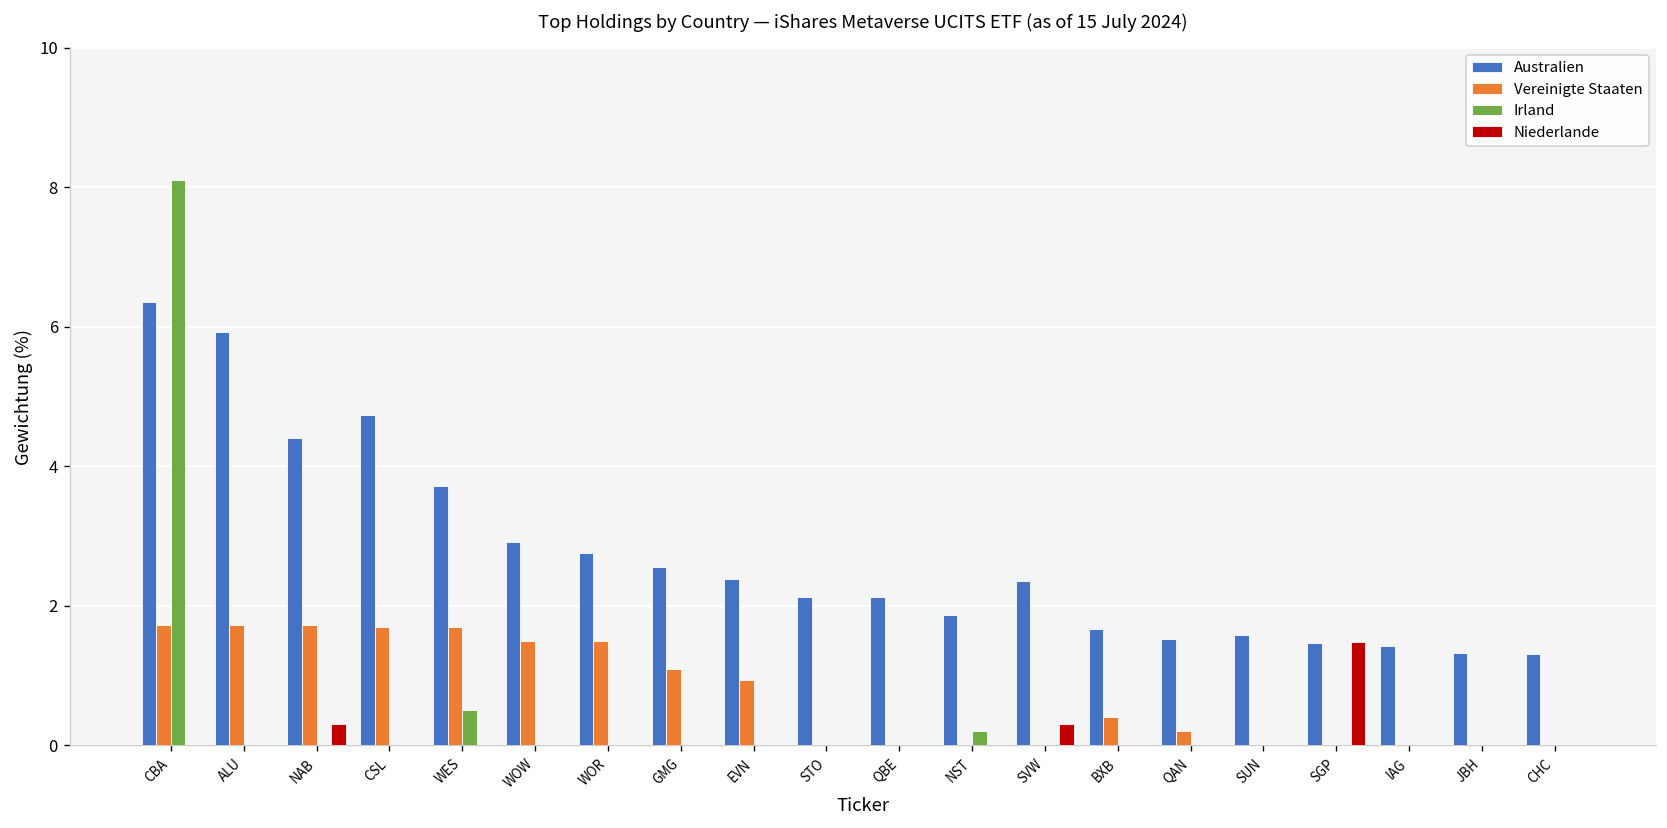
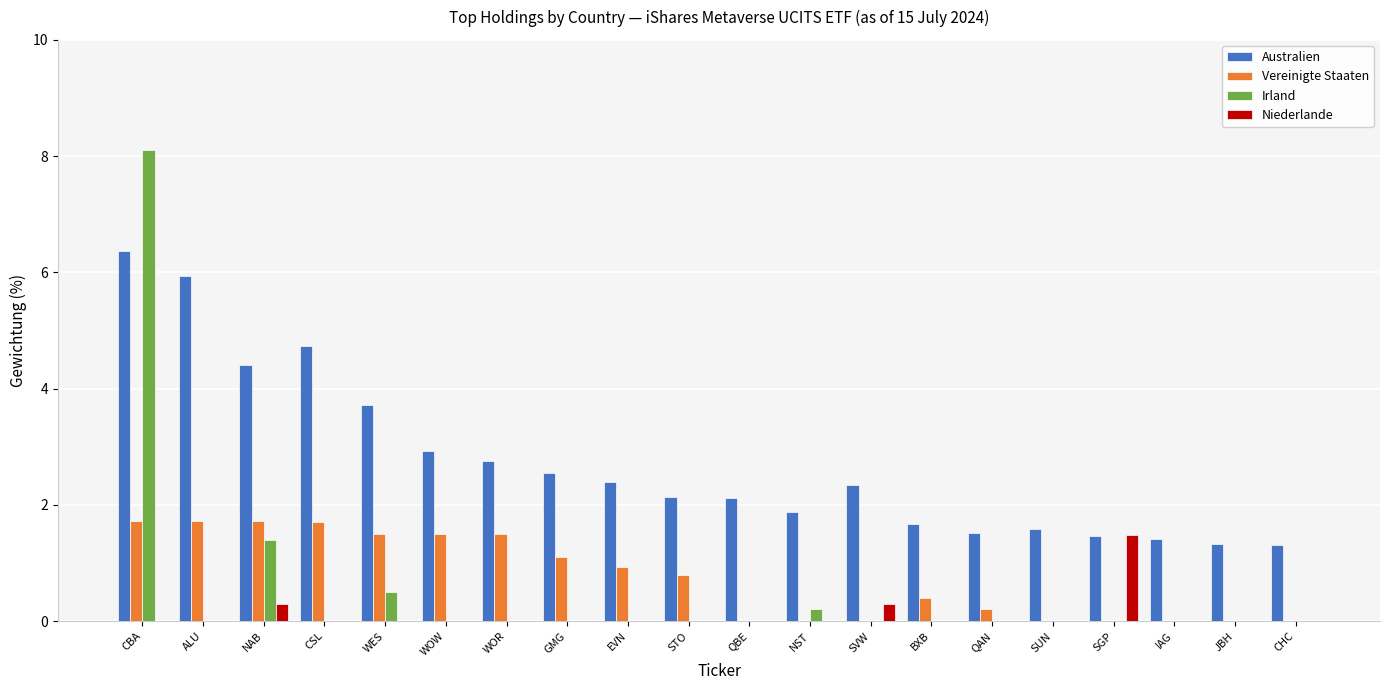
Irland, NAB: 0.0 -> 1.4
Vereinigte Staaten, WES: 1.7 -> 1.5
Vereinigte Staaten, STO: 0.0 -> 0.8
